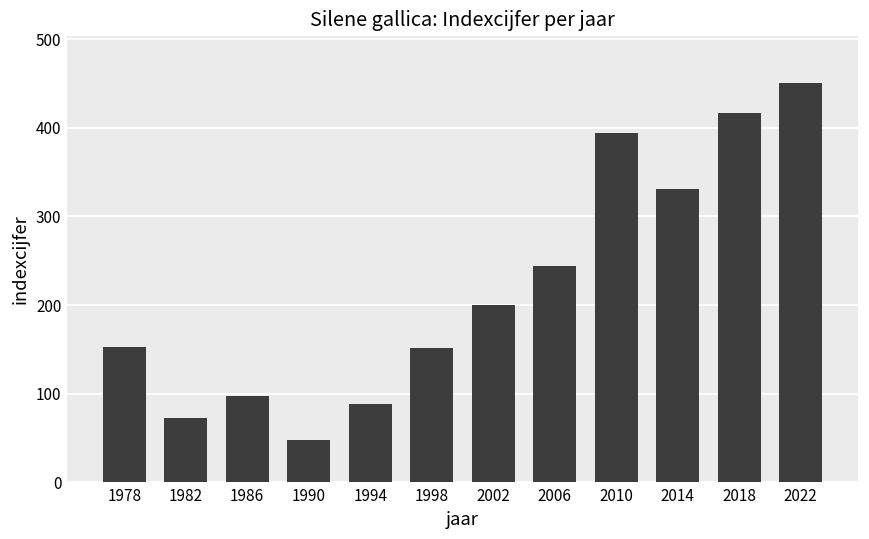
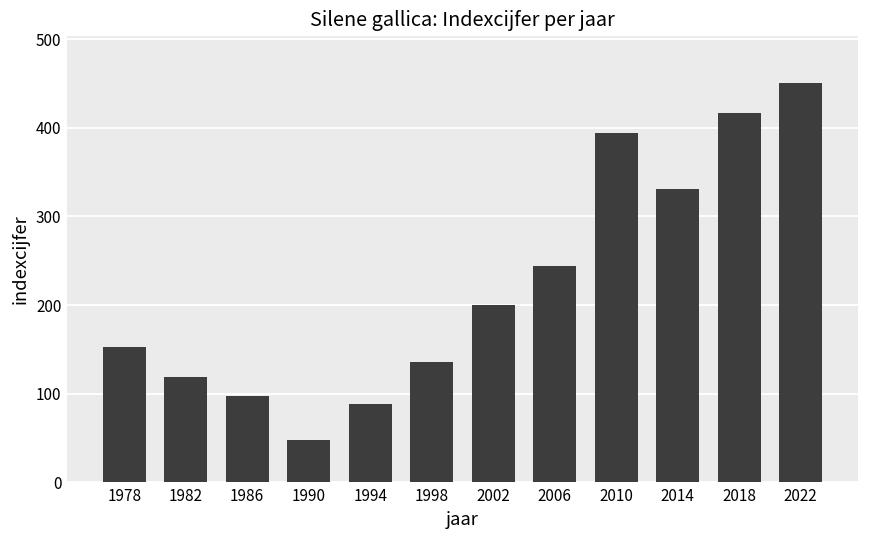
1982: 70 -> 120
1998: 150 -> 140
